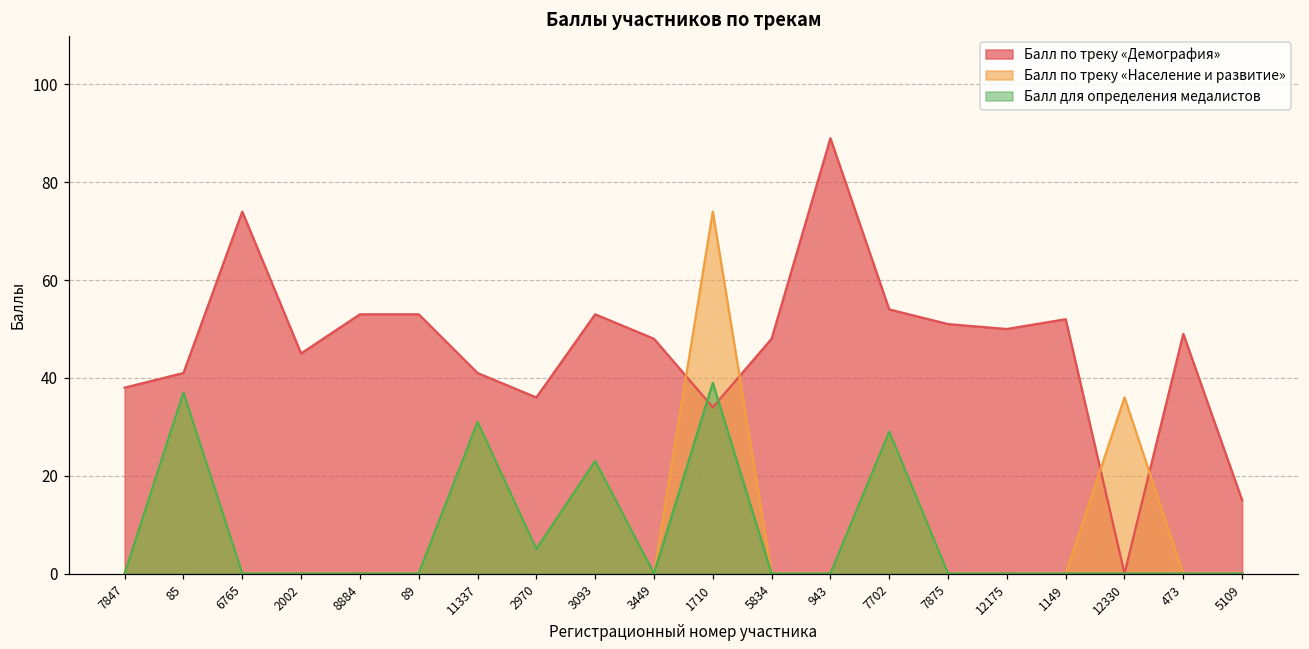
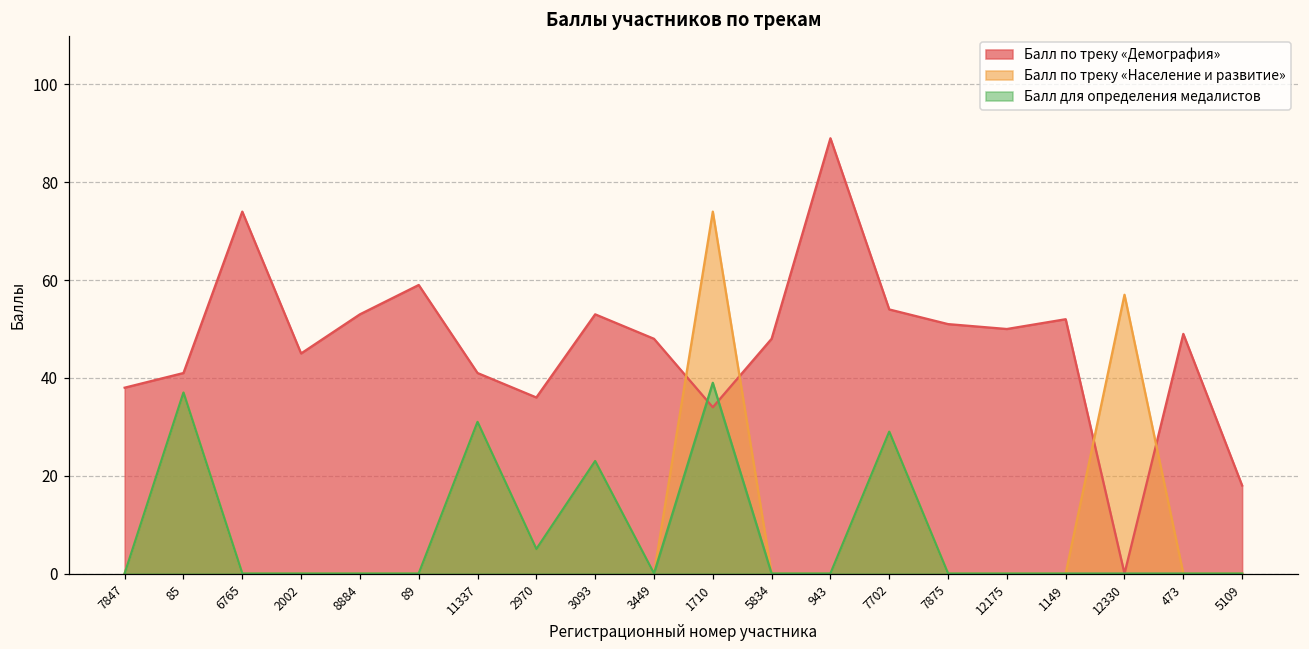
Балл по треку «Демография», 89: 53 -> 59
Балл по треку «Население и развитие», 12330: 36 -> 57
Балл по треку «Демография», 5109: 15 -> 18
